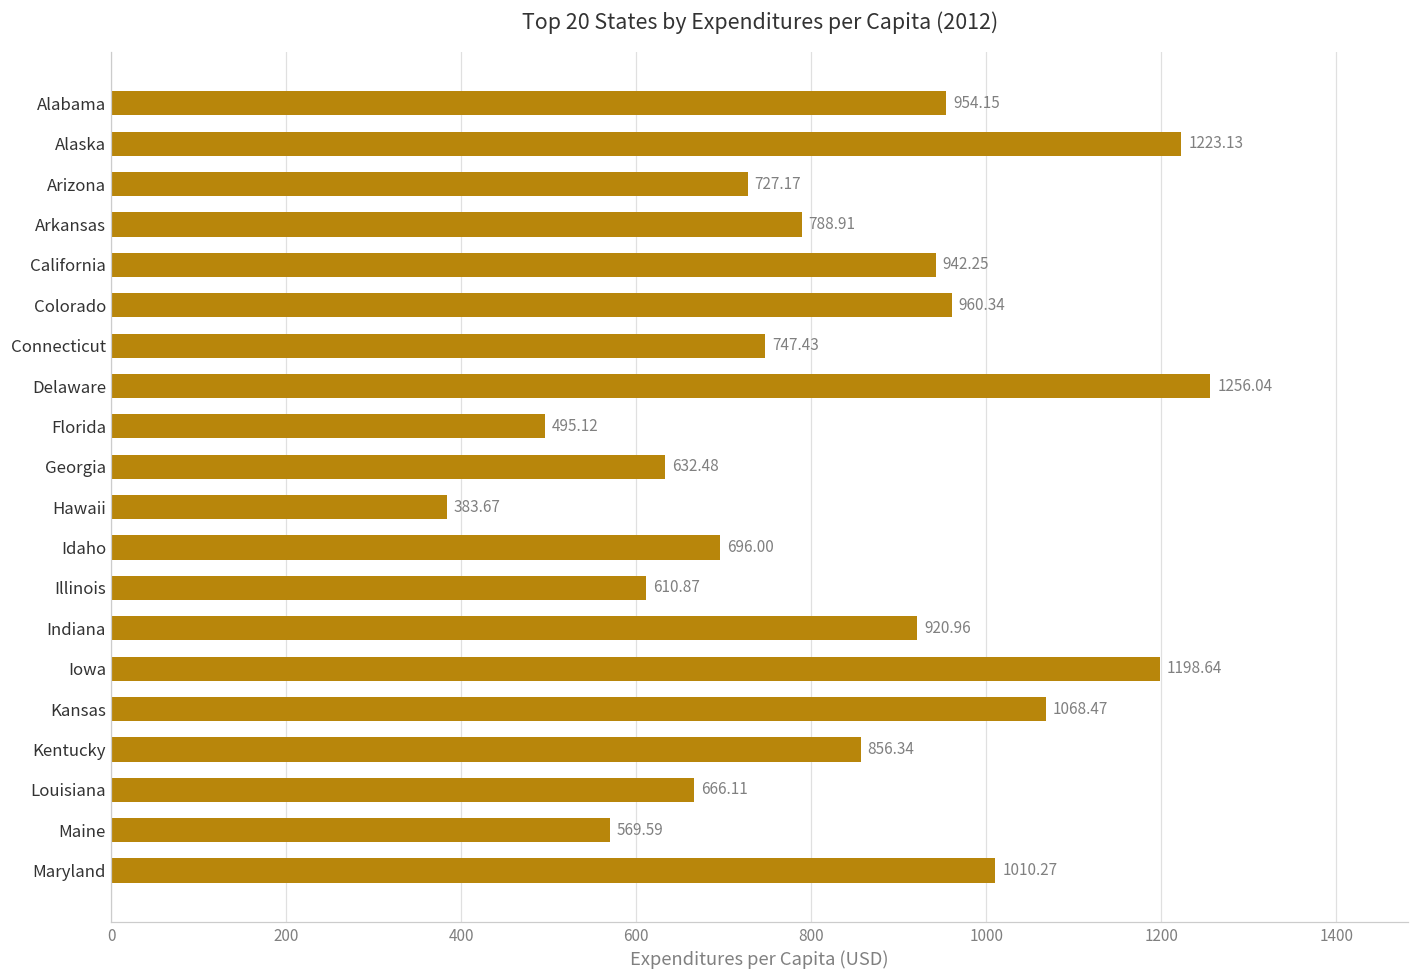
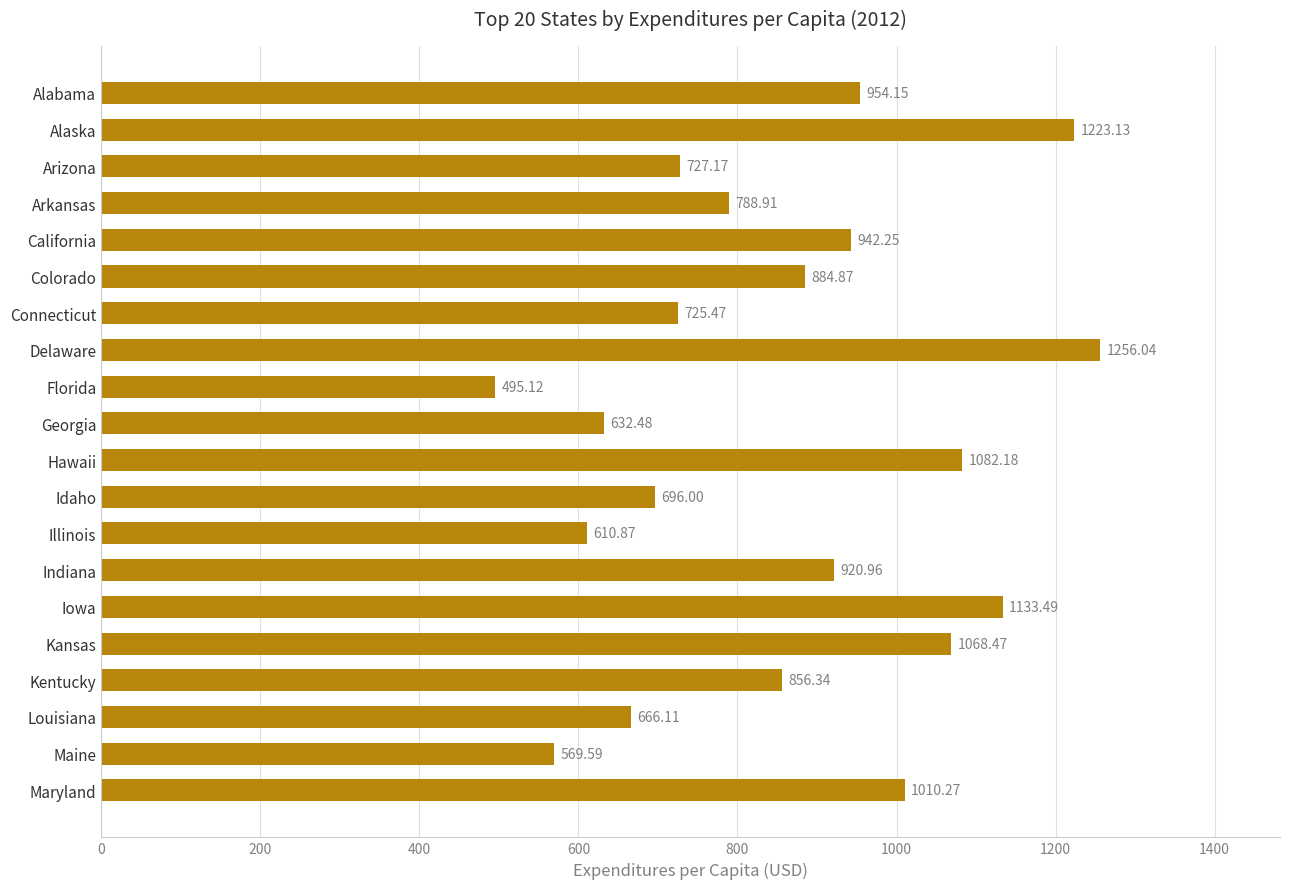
Colorado: 960.34 -> 884.87
Connecticut: 747.43 -> 725.47
Hawaii: 383.67 -> 1082.18
Iowa: 1198.64 -> 1133.49
